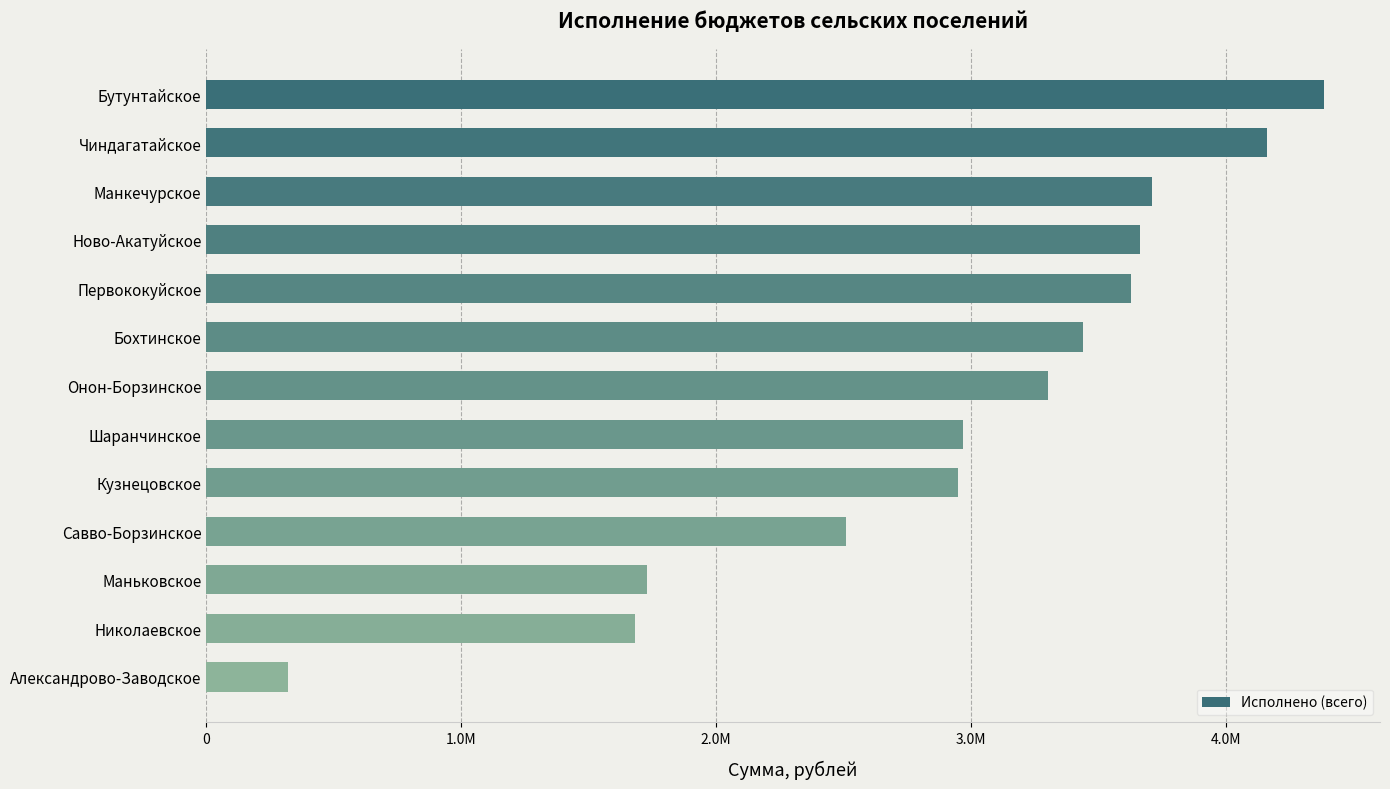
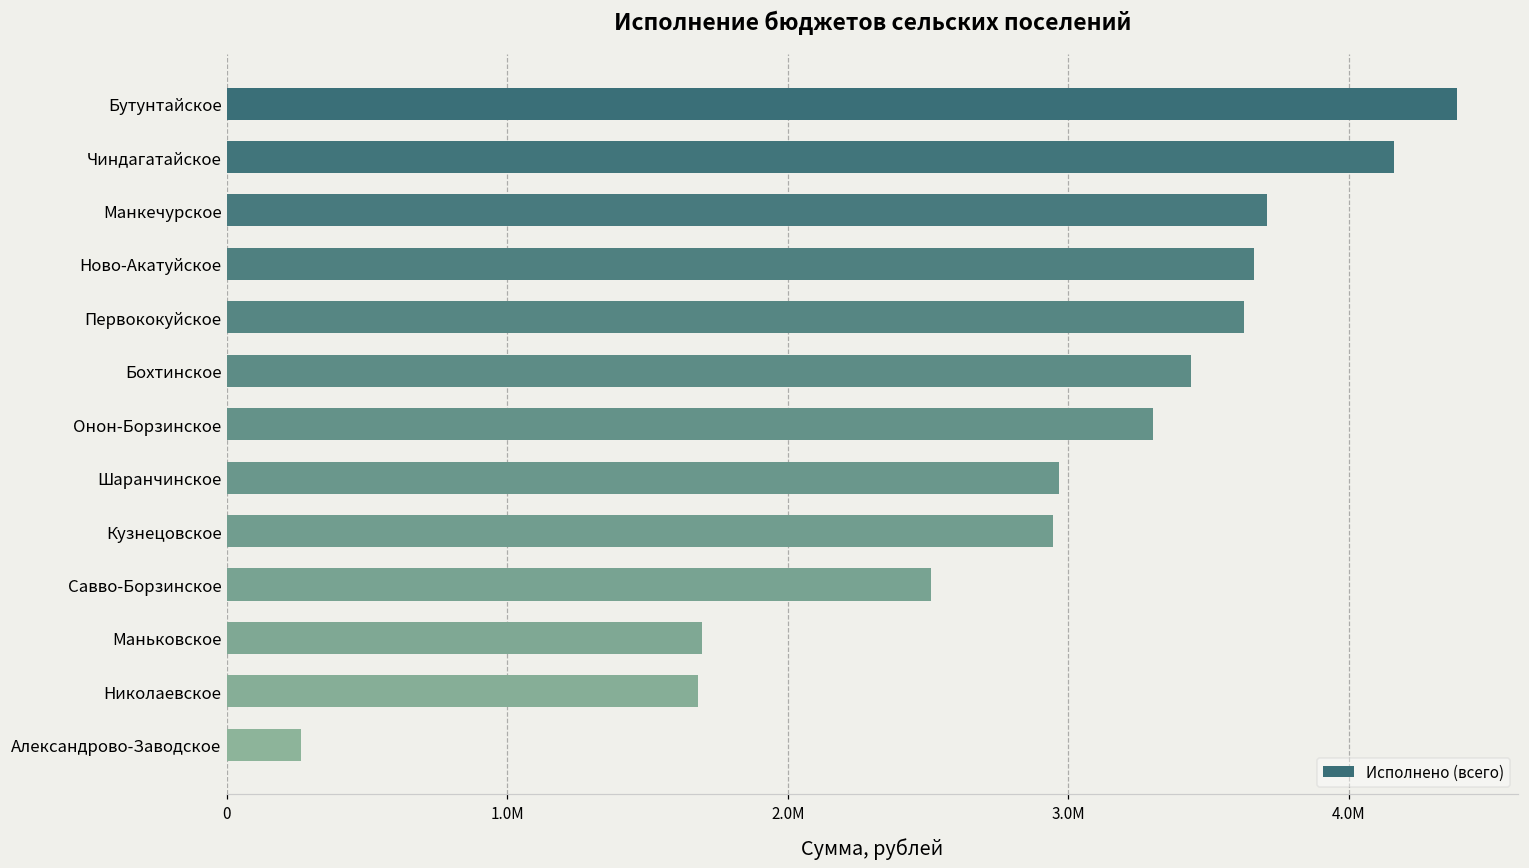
Маньковское: 1730000 -> 1700000
Александрово-Заводское: 320000 -> 260000
